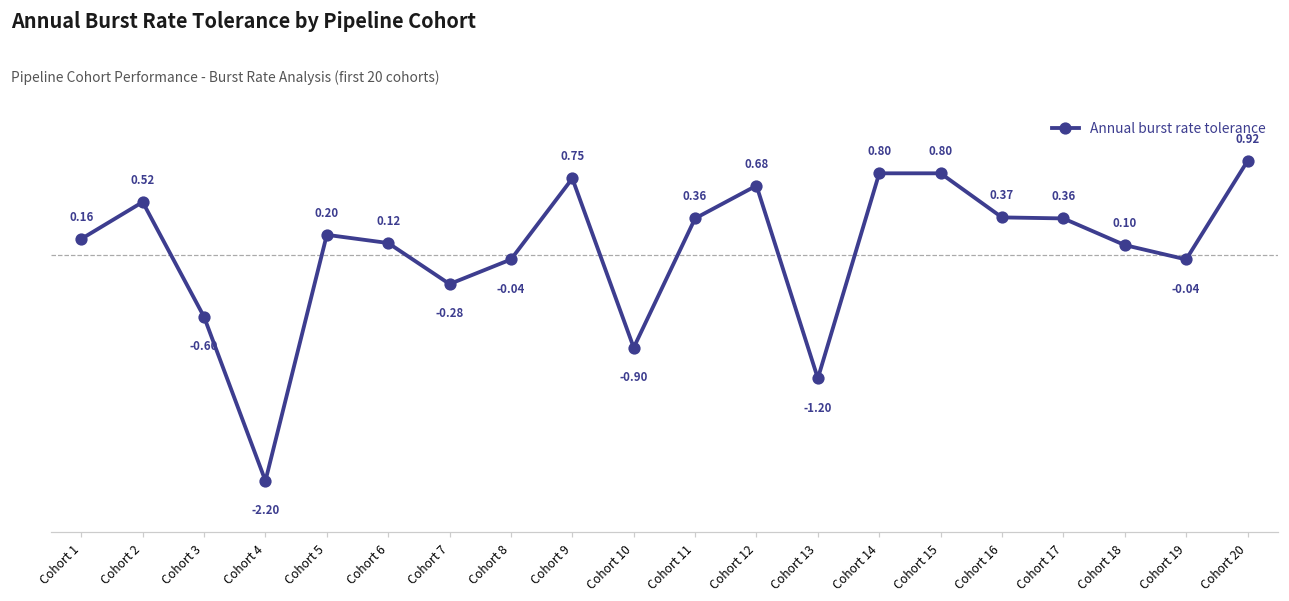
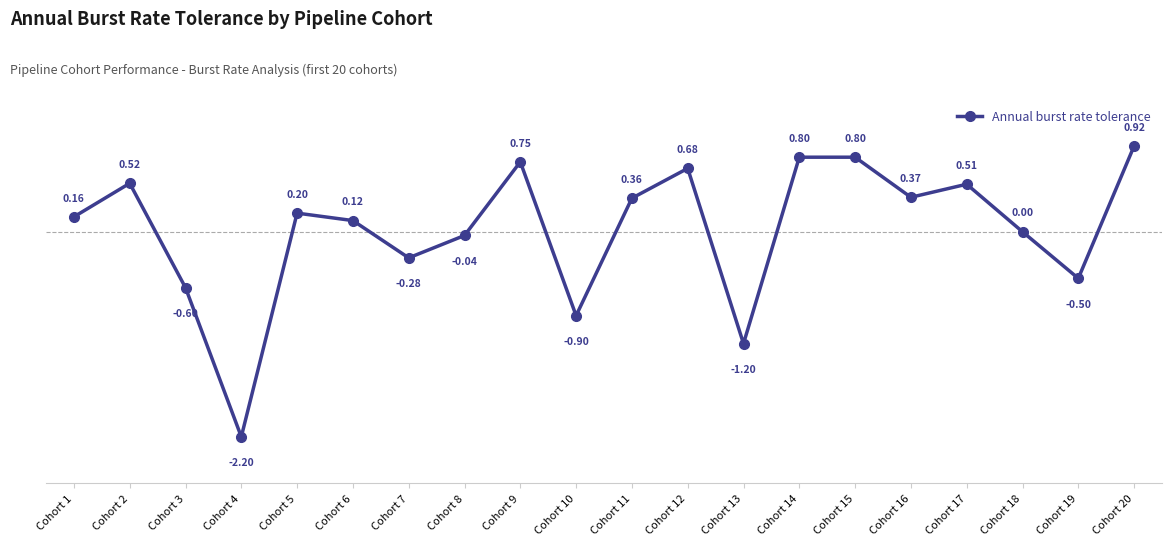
Cohort 17: 0.36 -> 0.51
Cohort 18: 0.10 -> 0.00
Cohort 19: -0.04 -> -0.50
